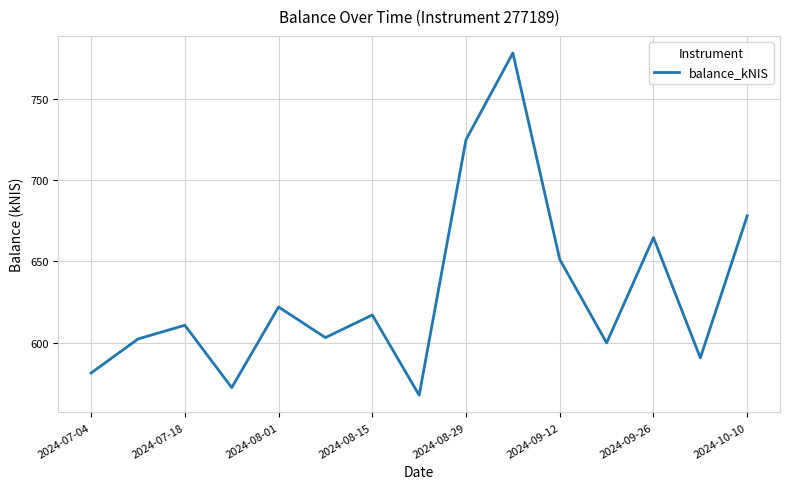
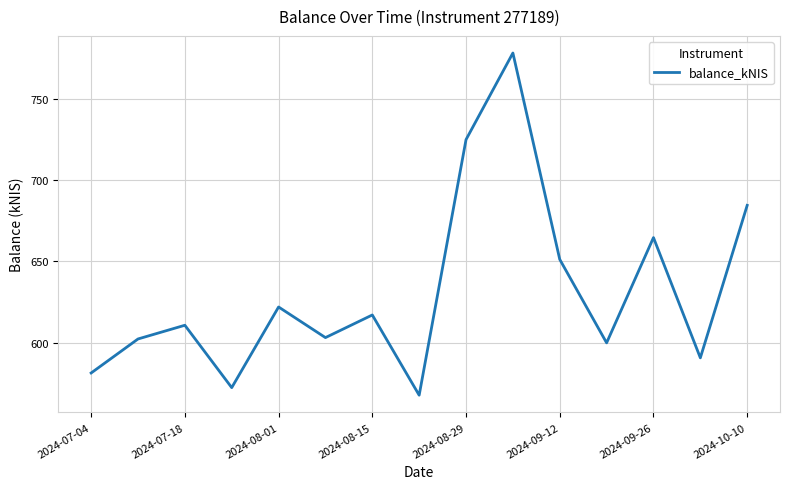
2024-10-10: 678 -> 684
